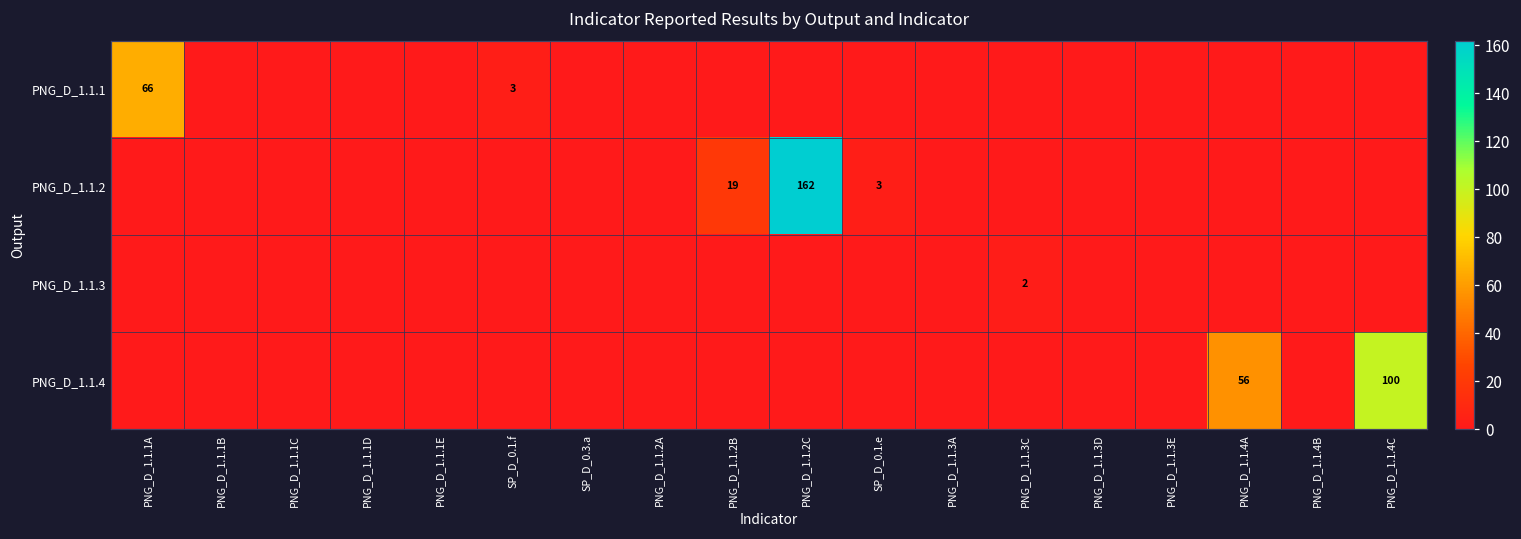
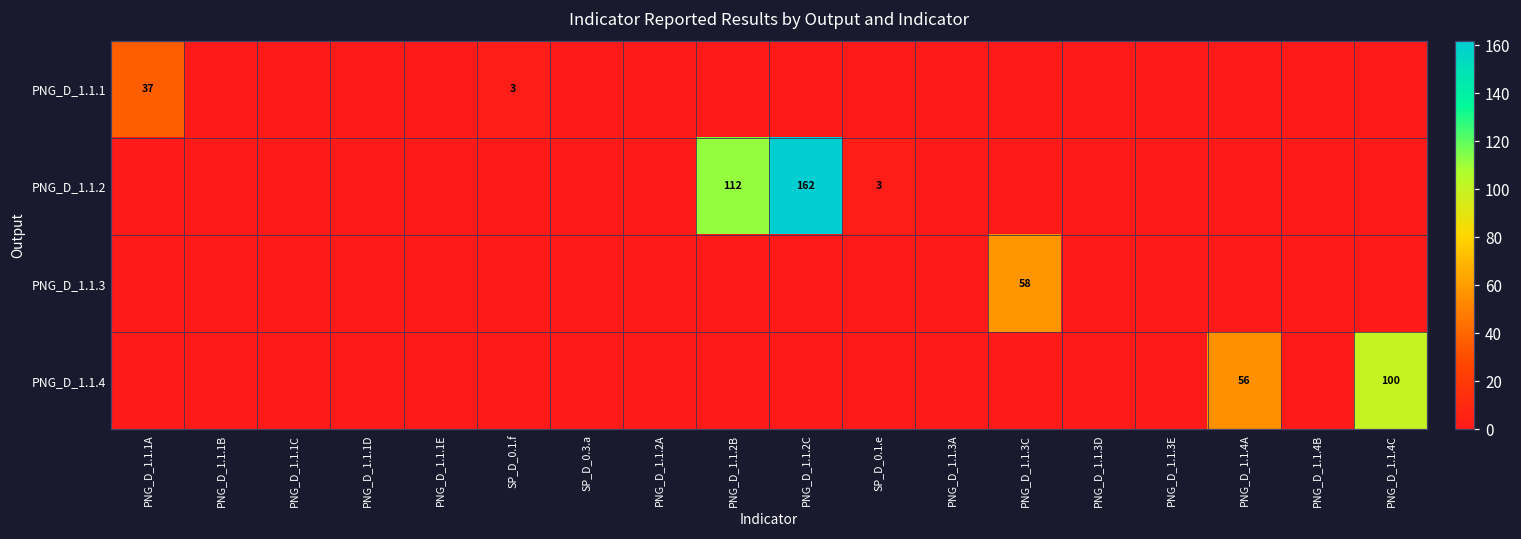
PNG_D_1.1.1, PNG_D_1.1.1A: 66 -> 37
PNG_D_1.1.2, PNG_D_1.1.2B: 19 -> 112
PNG_D_1.1.3, PNG_D_1.1.3C: 2 -> 58
